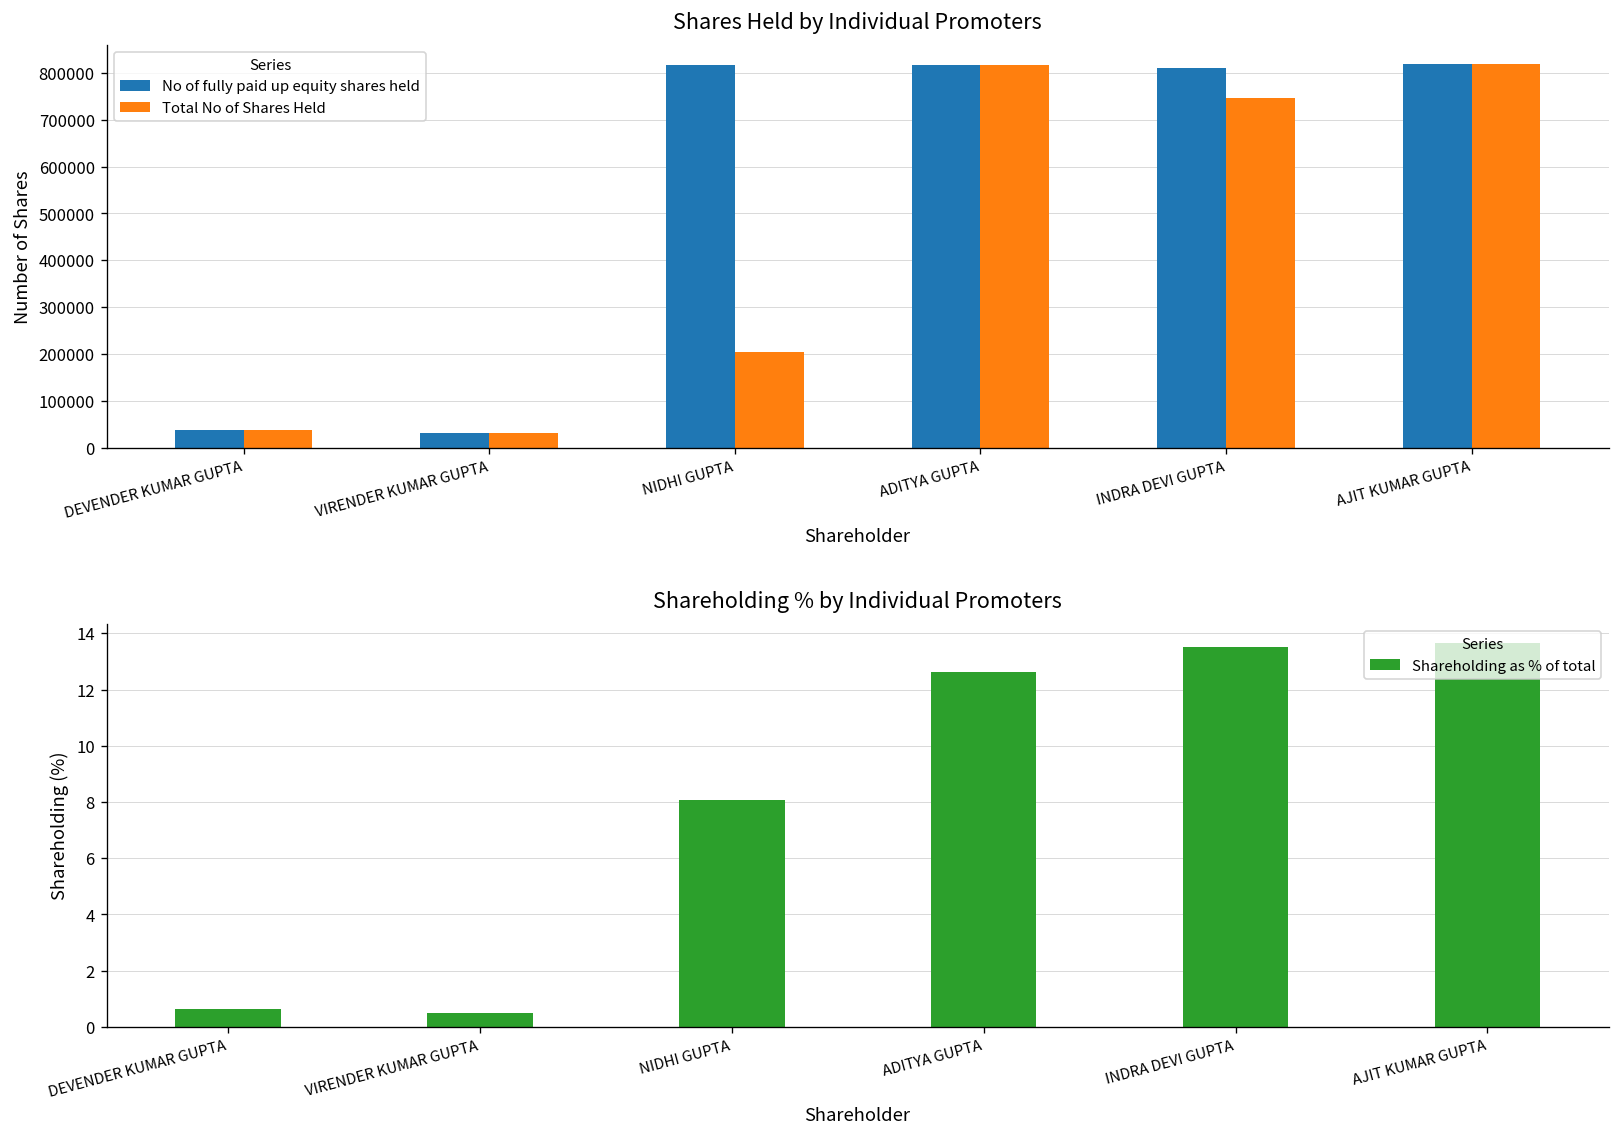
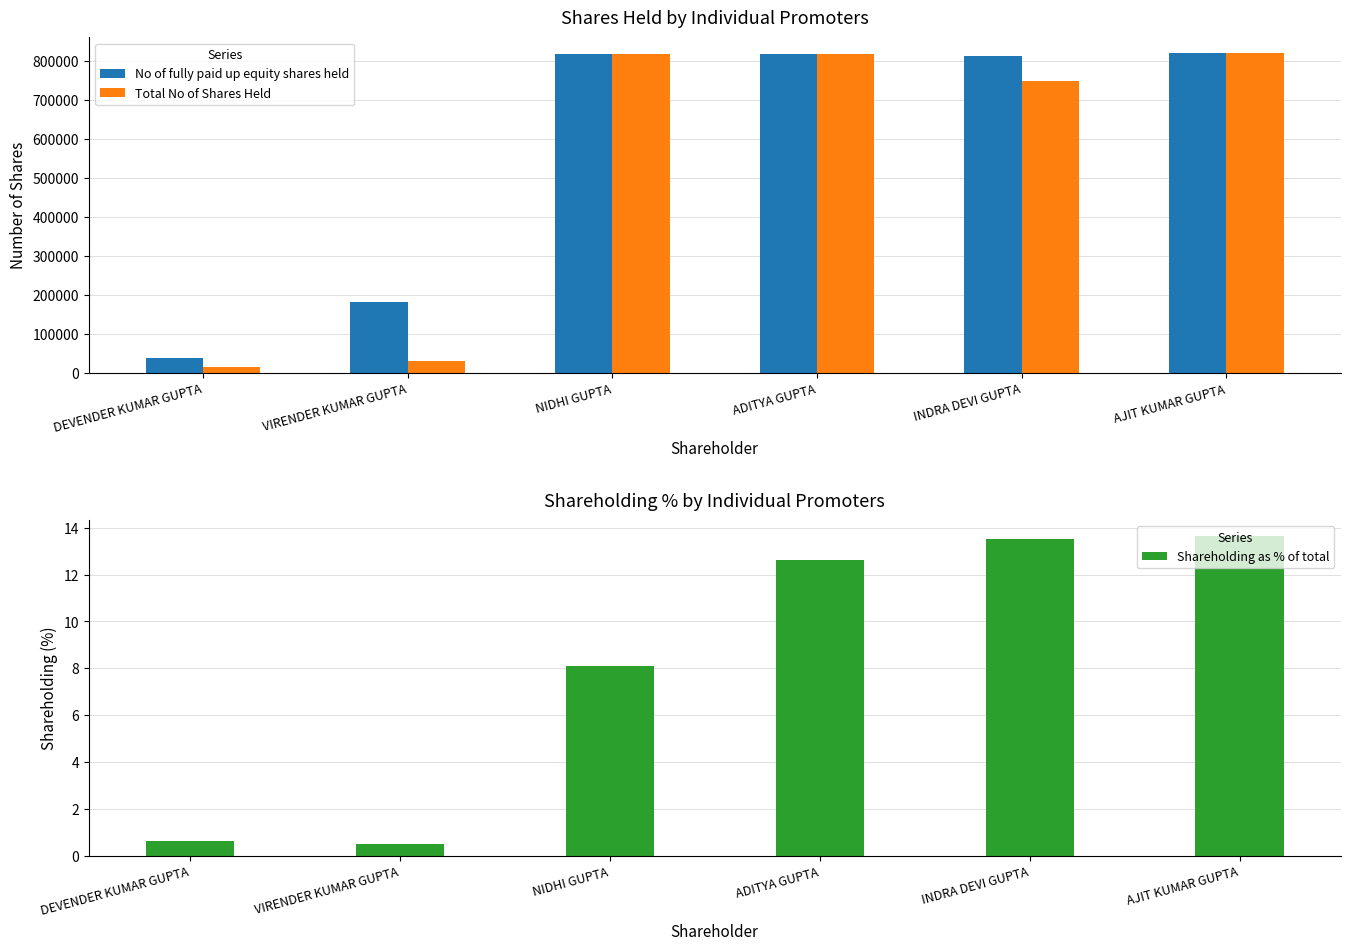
Shares Held by Individual Promoters, Total No of Shares Held, DEVENDER KUMAR GUPTA: 40000 -> 20000
Shares Held by Individual Promoters, No of fully paid up equity shares held, VIRENDER KUMAR GUPTA: 30000 -> 180000
Shares Held by Individual Promoters, Total No of Shares Held, NIDHI GUPTA: 200000 -> 820000
